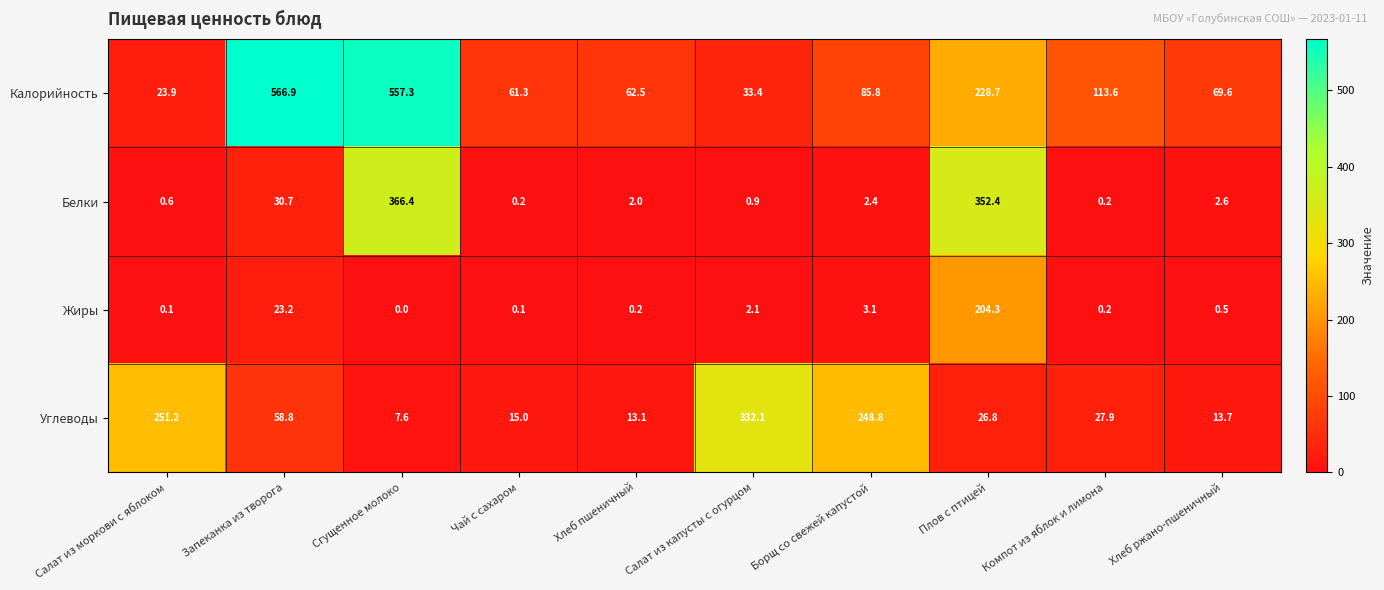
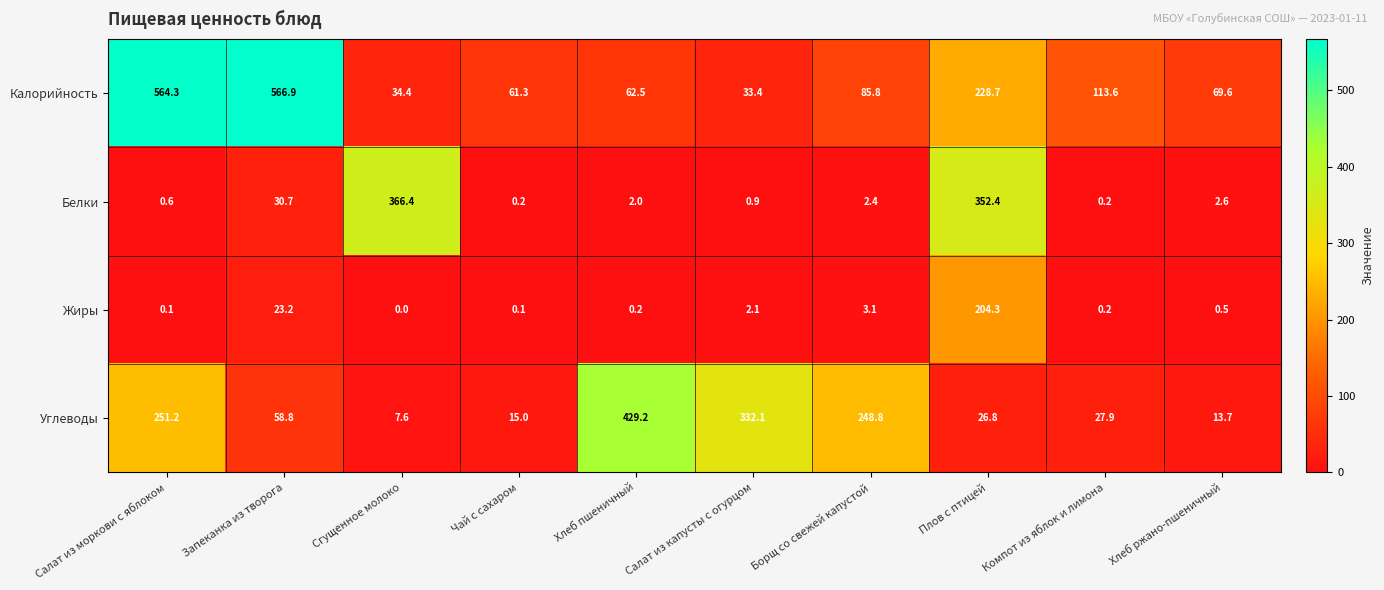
Калорийность, Салат из моркови с яблоком: 23.9 -> 564.3
Калорийность, Сгущенное молоко: 557.3 -> 34.4
Углеводы, Хлеб пшеничный: 13.1 -> 429.2
